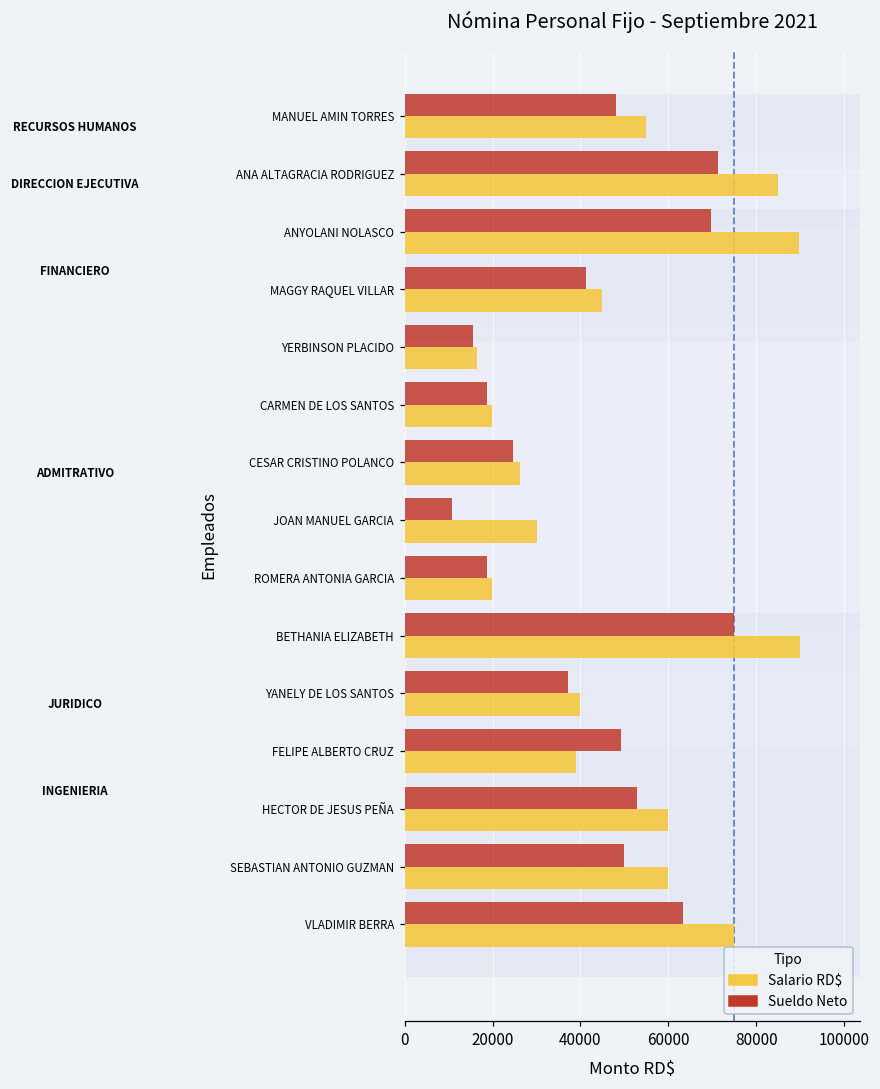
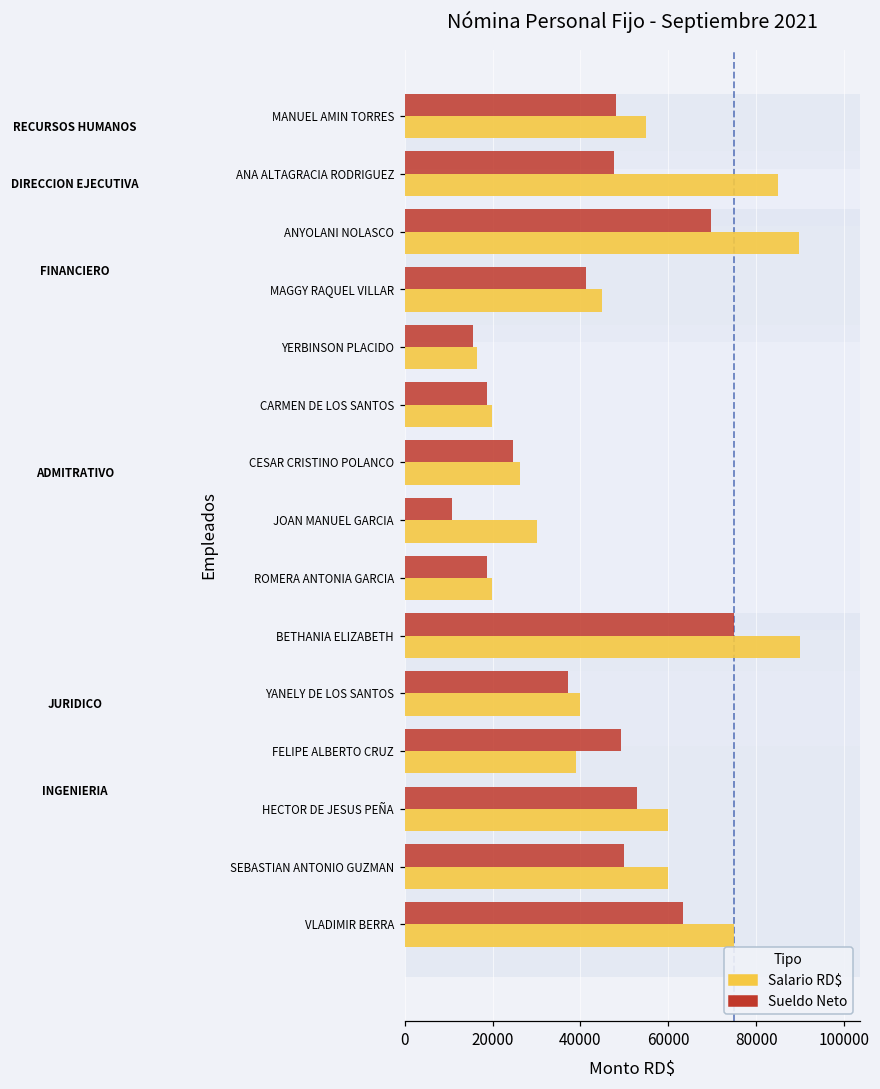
Sueldo Neto, ANA ALTAGRACIA RODRIGUEZ: 71000 -> 48000
